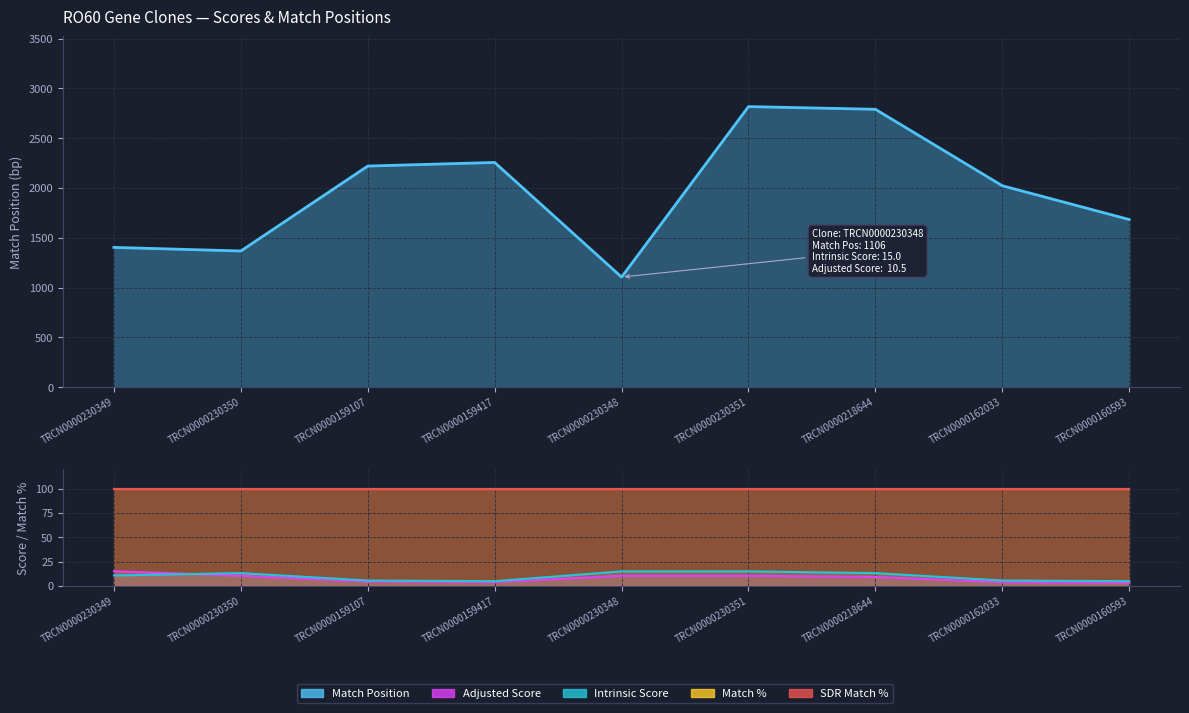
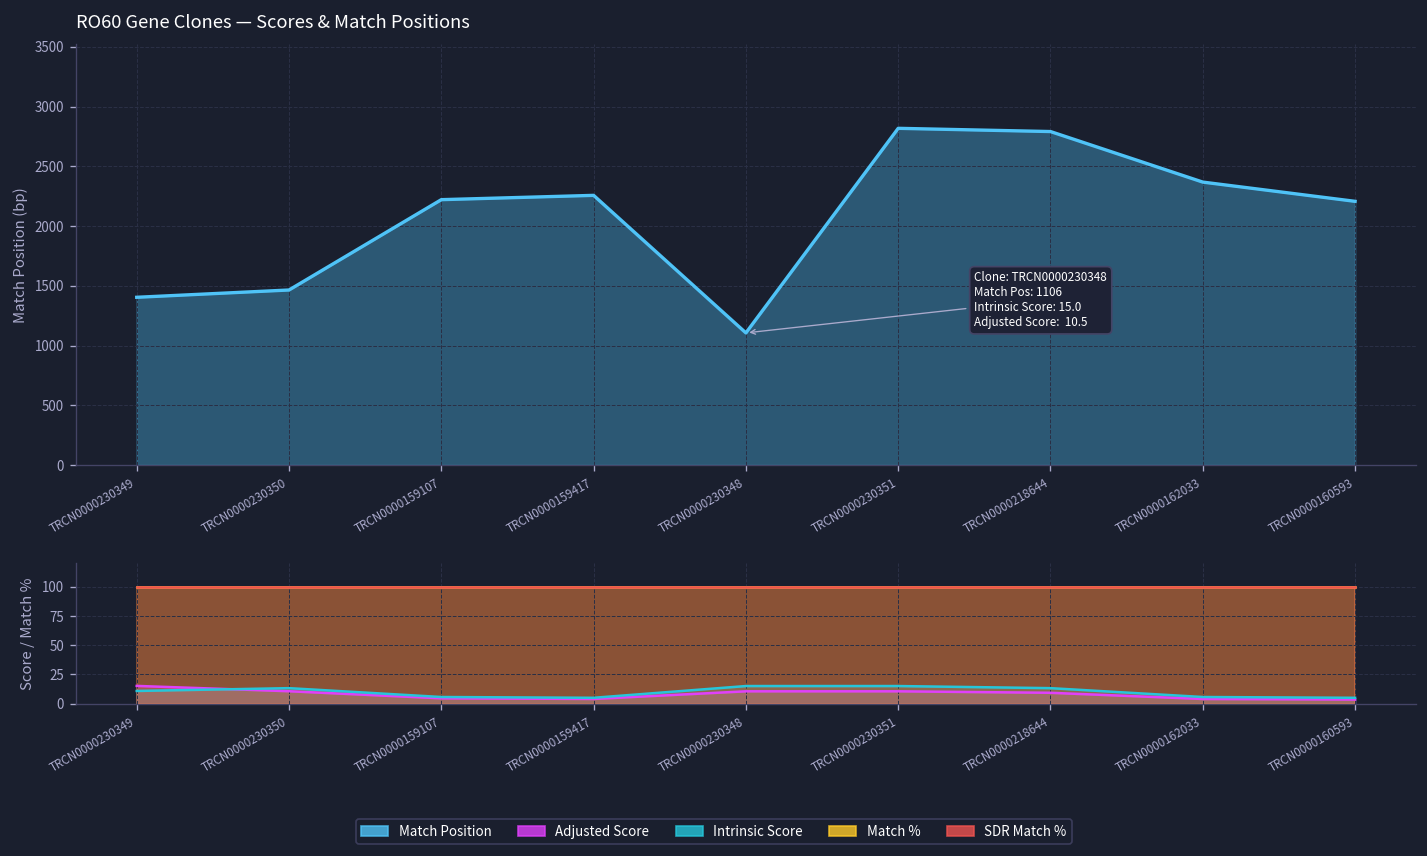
RO60 Gene Clones — Scores & Match Positions, TRCN0000230350: 1400 -> 1500
RO60 Gene Clones — Scores & Match Positions, TRCN0000162033: 2000 -> 2400
RO60 Gene Clones — Scores & Match Positions, TRCN0000160593: 1700 -> 2200
